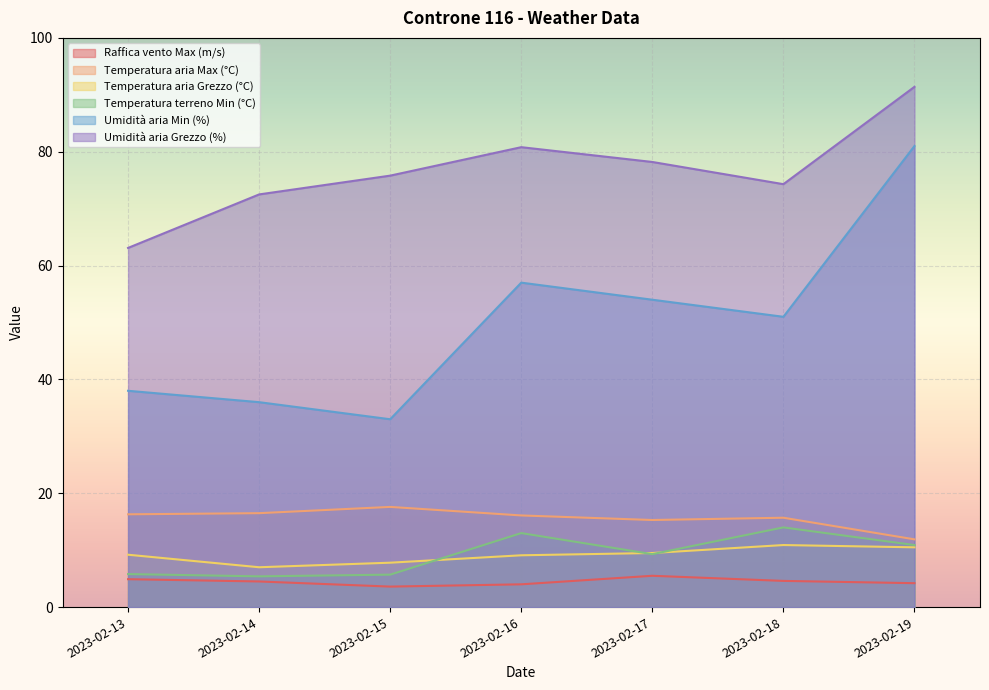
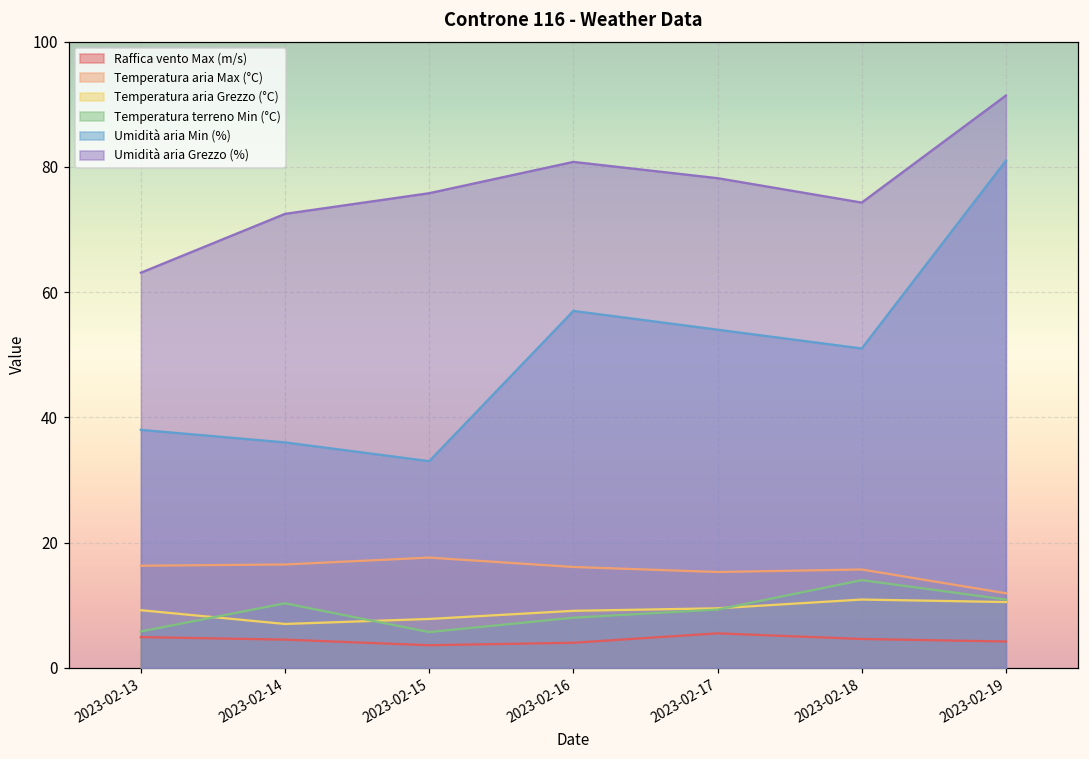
Temperatura terreno Min (°C), 2023-02-14: 5 -> 10
Temperatura terreno Min (°C), 2023-02-16: 13 -> 8
